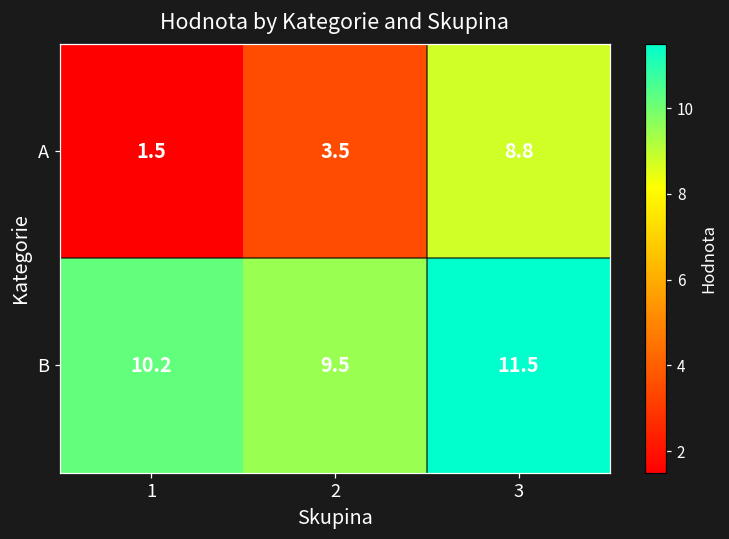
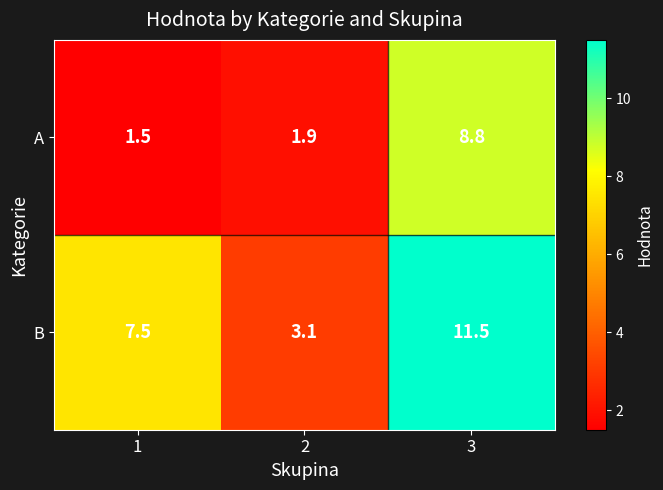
A, 2: 3.5 -> 1.9
B, 1: 10.2 -> 7.5
B, 2: 9.5 -> 3.1
